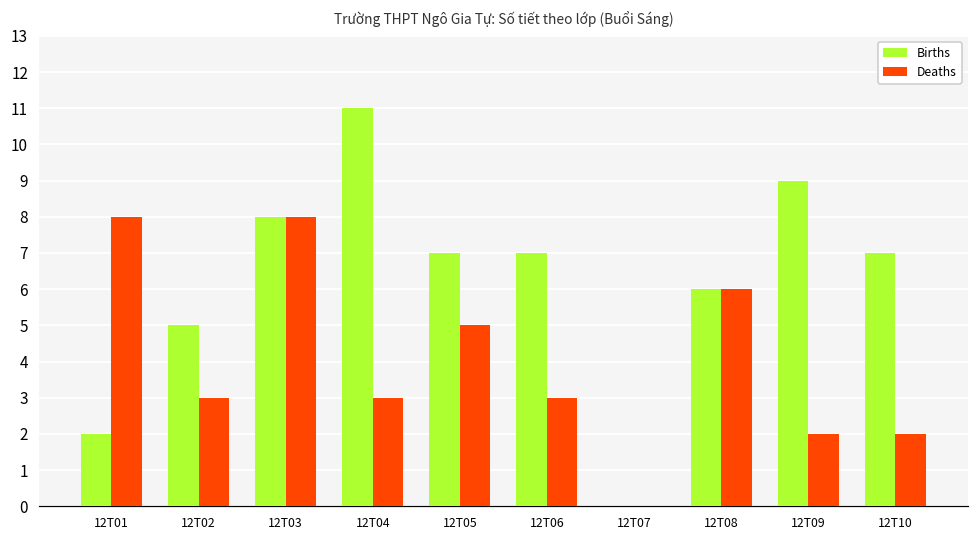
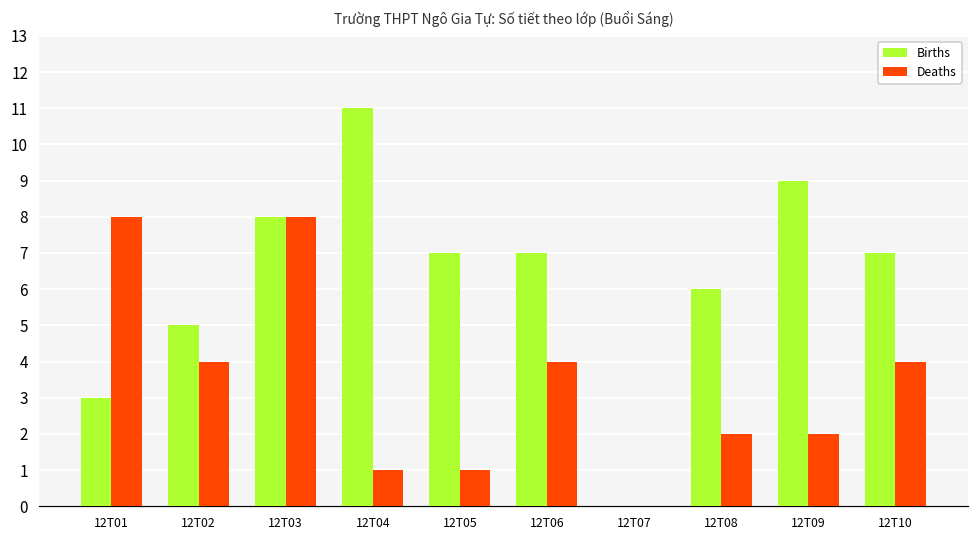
Births, 12T01: 2 -> 3
Deaths, 12T02: 3 -> 4
Deaths, 12T04: 3 -> 1
Deaths, 12T05: 5 -> 1
Deaths, 12T06: 3 -> 4
Deaths, 12T08: 6 -> 2
Deaths, 12T10: 2 -> 4
